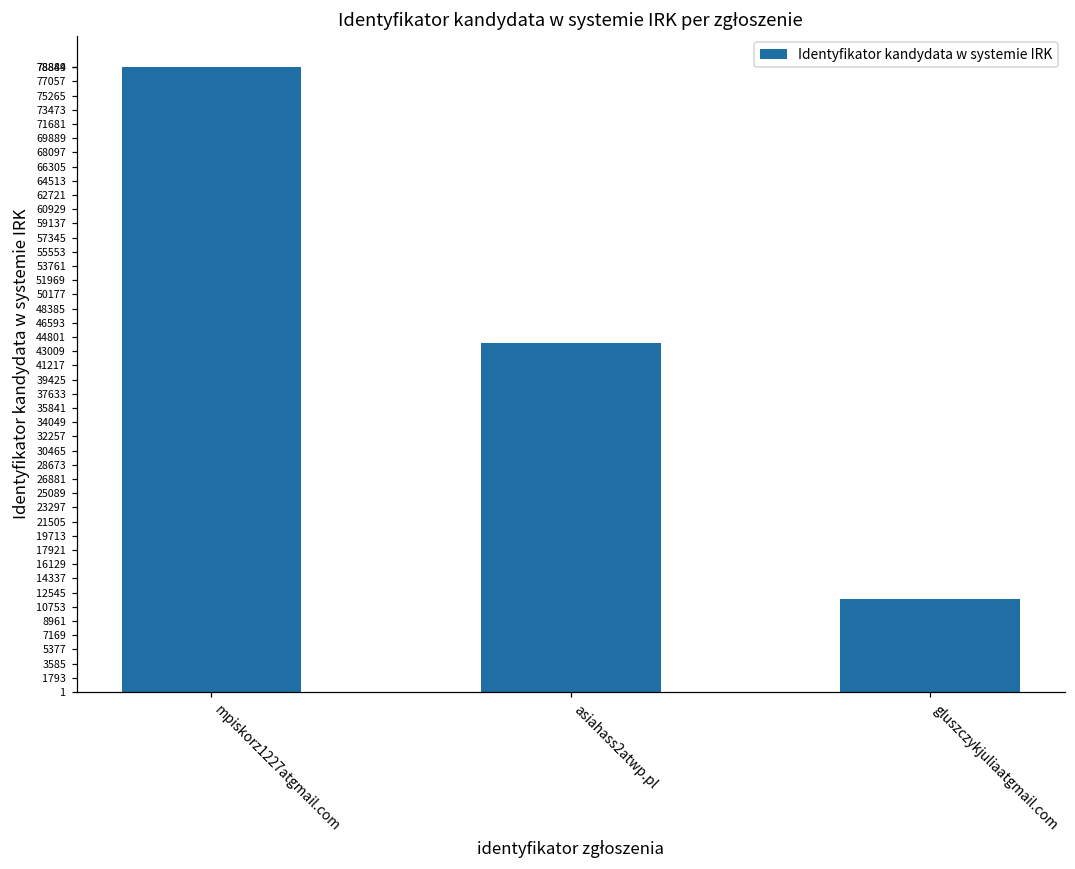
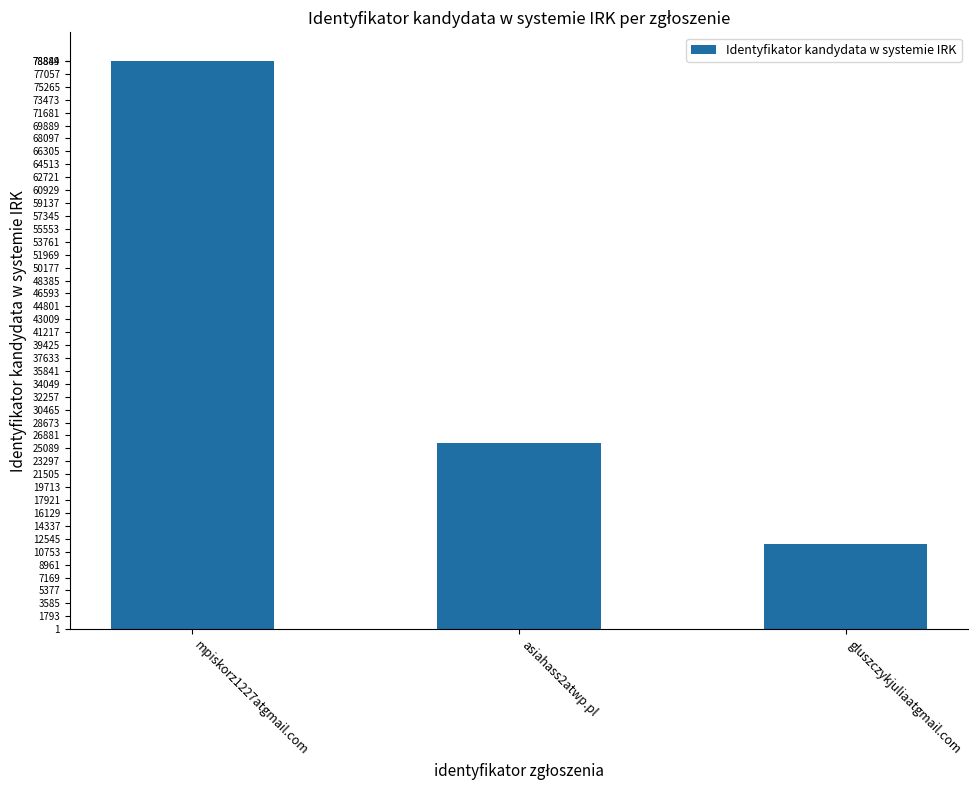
asiahass2atwp.pl: 44000 -> 26000
